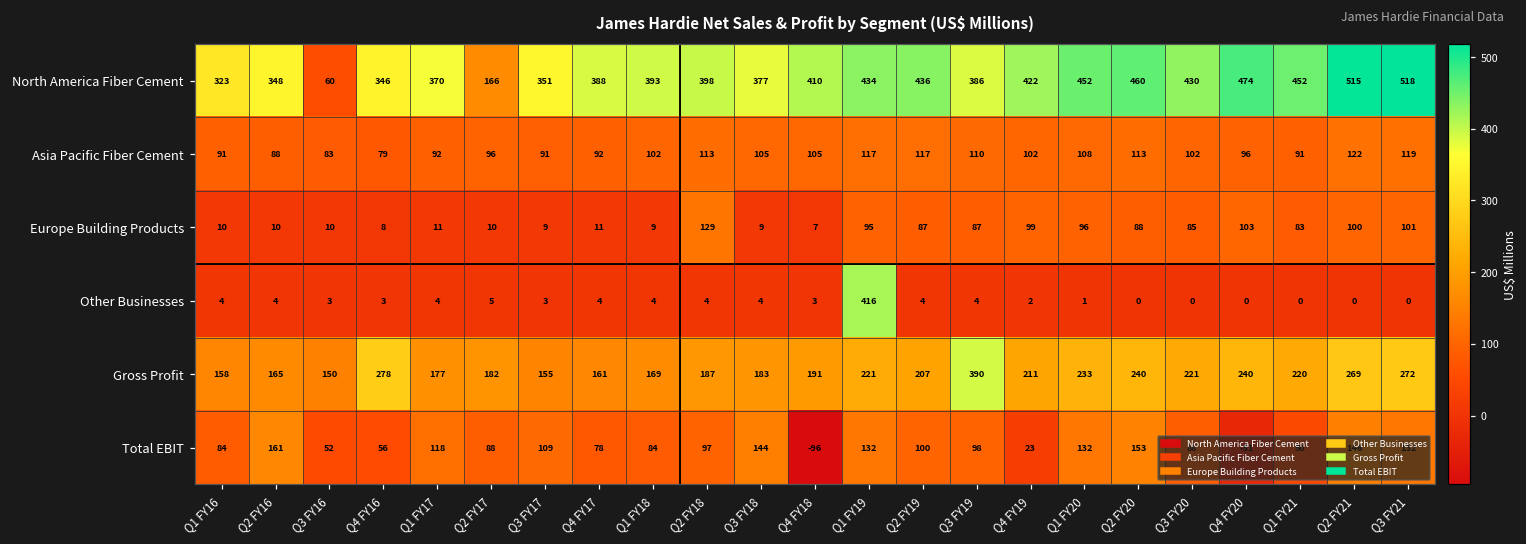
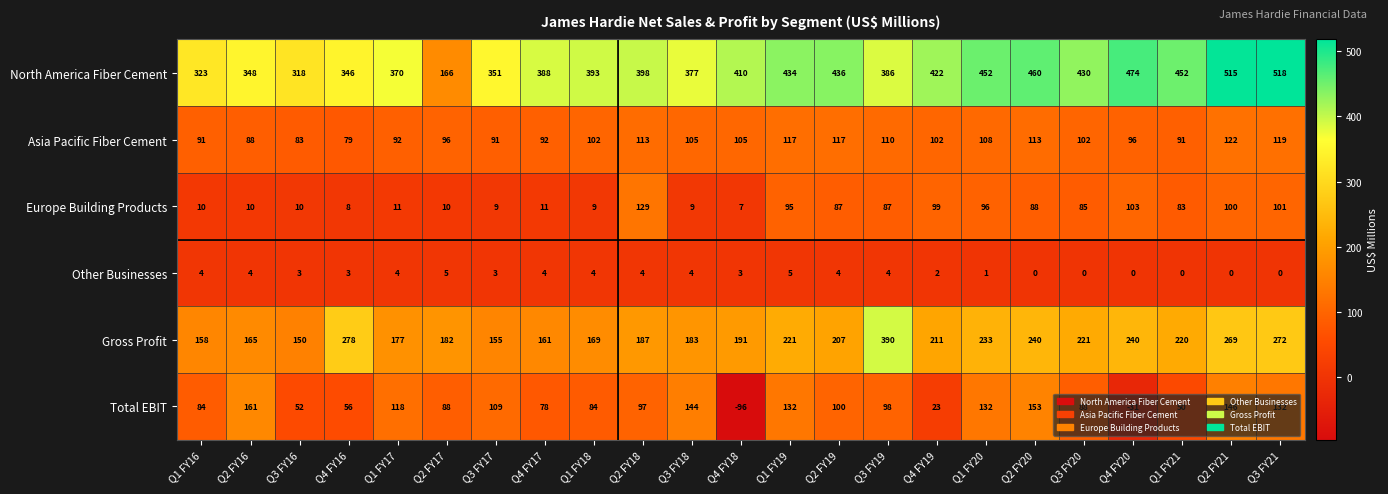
North America Fiber Cement, Q3 FY16: 60 -> 318
Other Businesses, Q1 FY19: 416 -> 5
